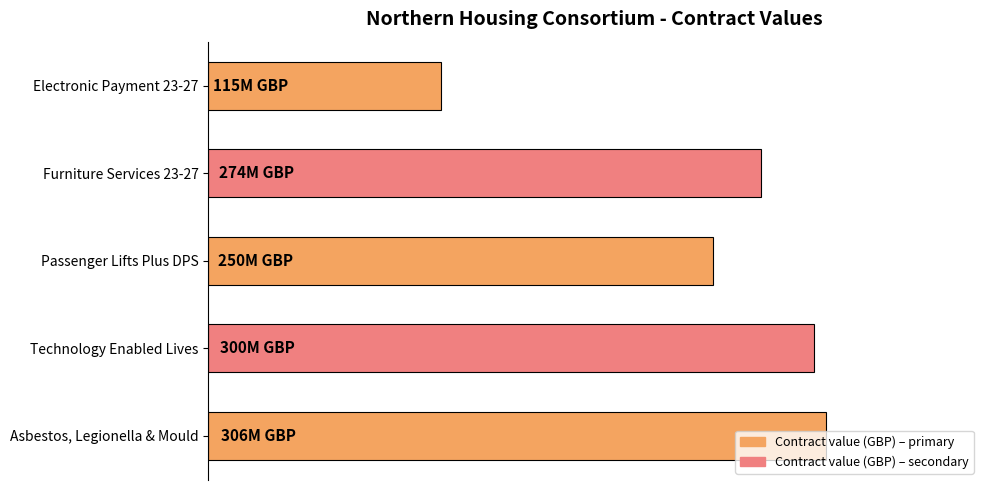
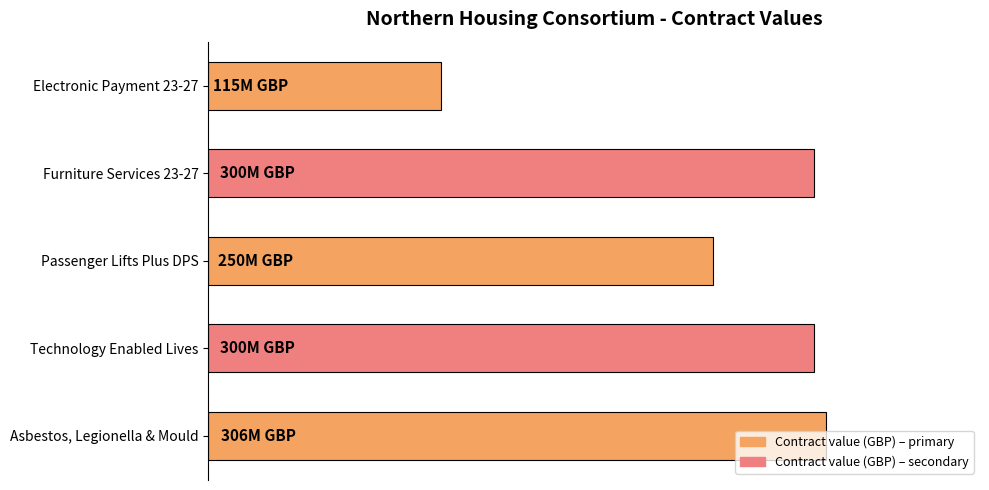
Furniture Services 23-27: 274M -> 300M
